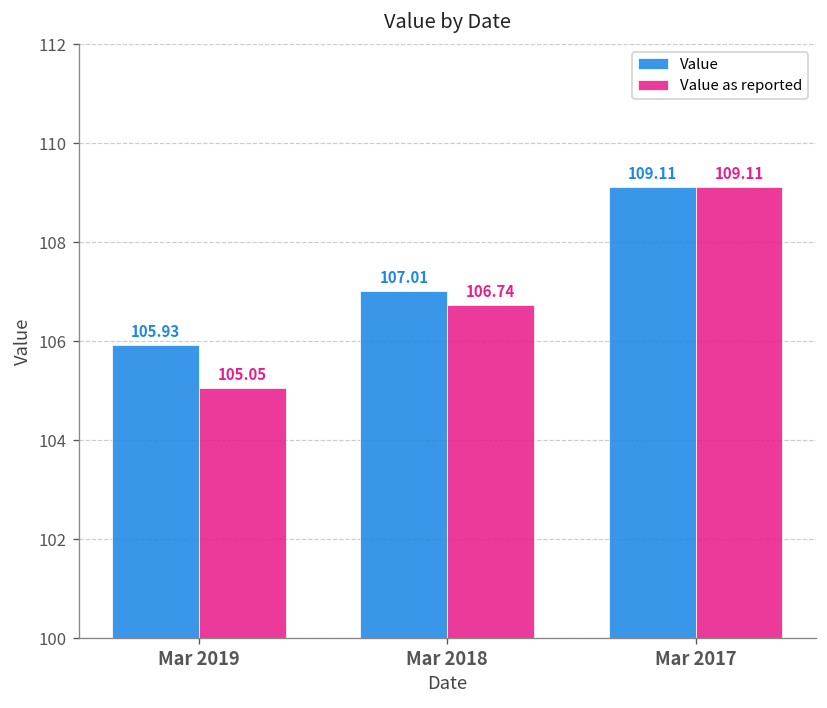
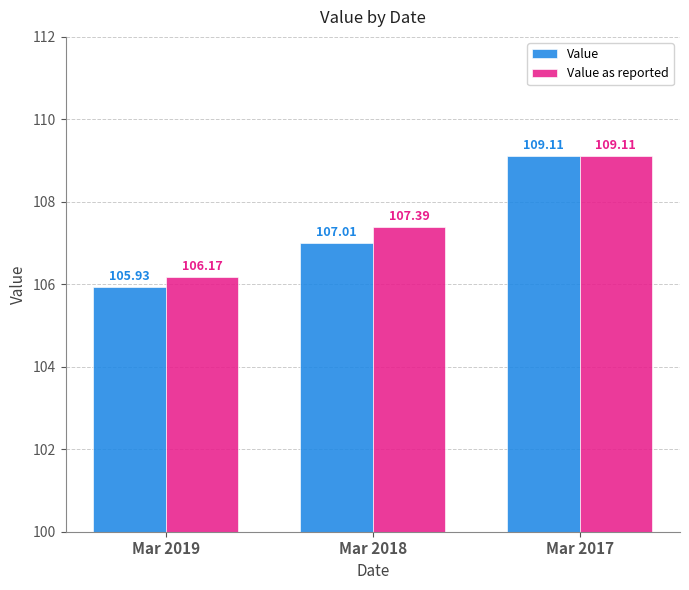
Value as reported, Mar 2019: 105.05 -> 106.17
Value as reported, Mar 2018: 106.74 -> 107.39
